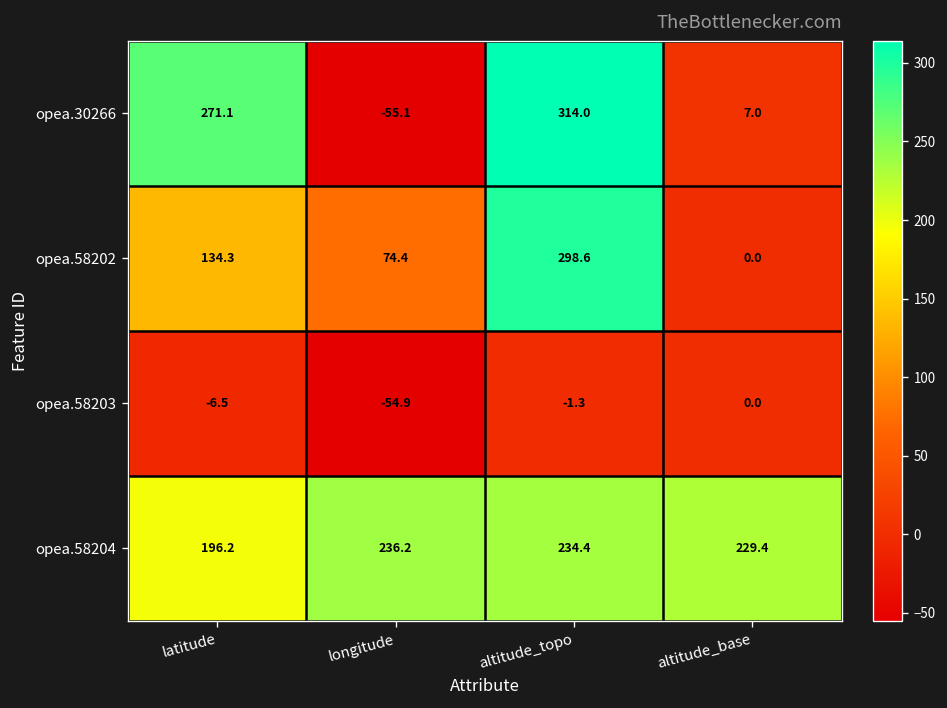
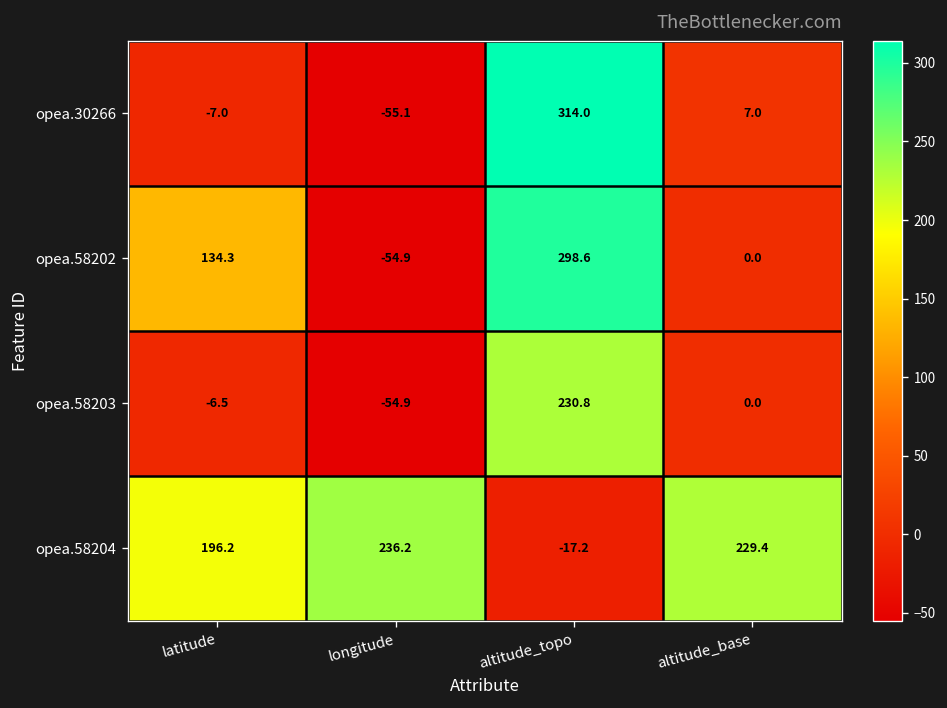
opea.30266, latitude: 271.1 -> -7.0
opea.58202, longitude: 74.4 -> -54.9
opea.58203, altitude_topo: -1.3 -> 230.8
opea.58204, altitude_topo: 234.4 -> -17.2
